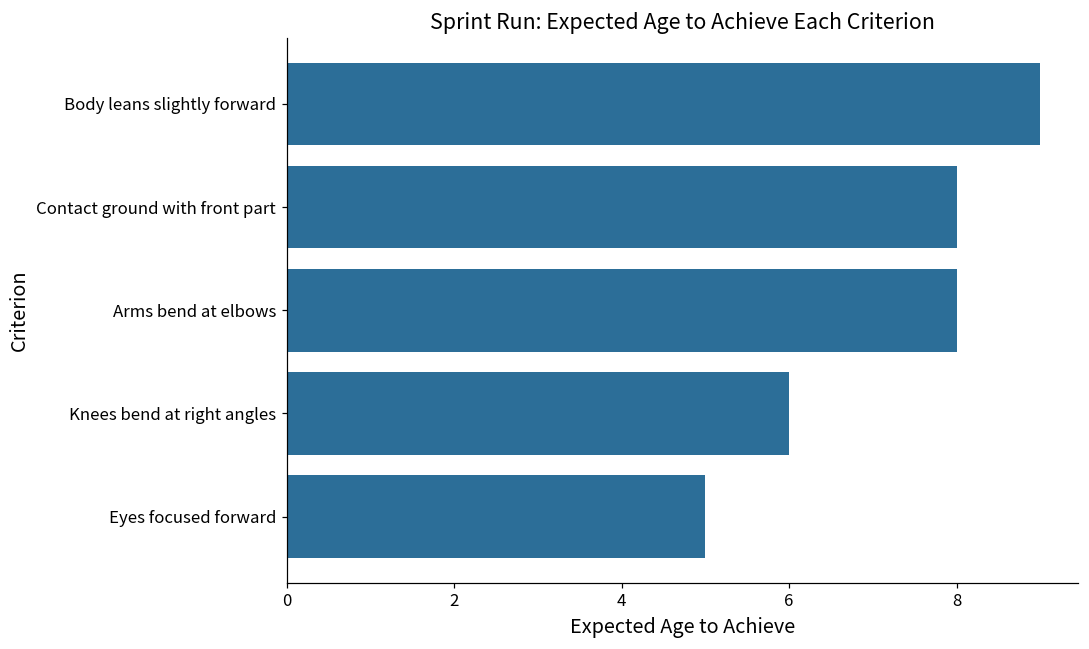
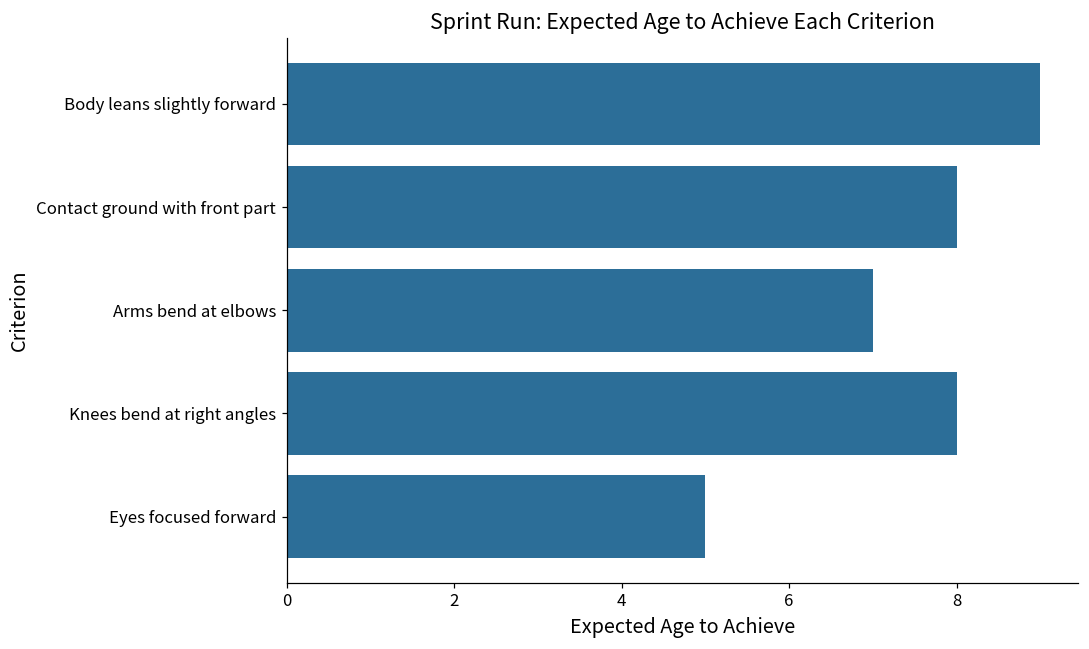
Arms bend at elbows: 8 -> 7
Knees bend at right angles: 6 -> 8
